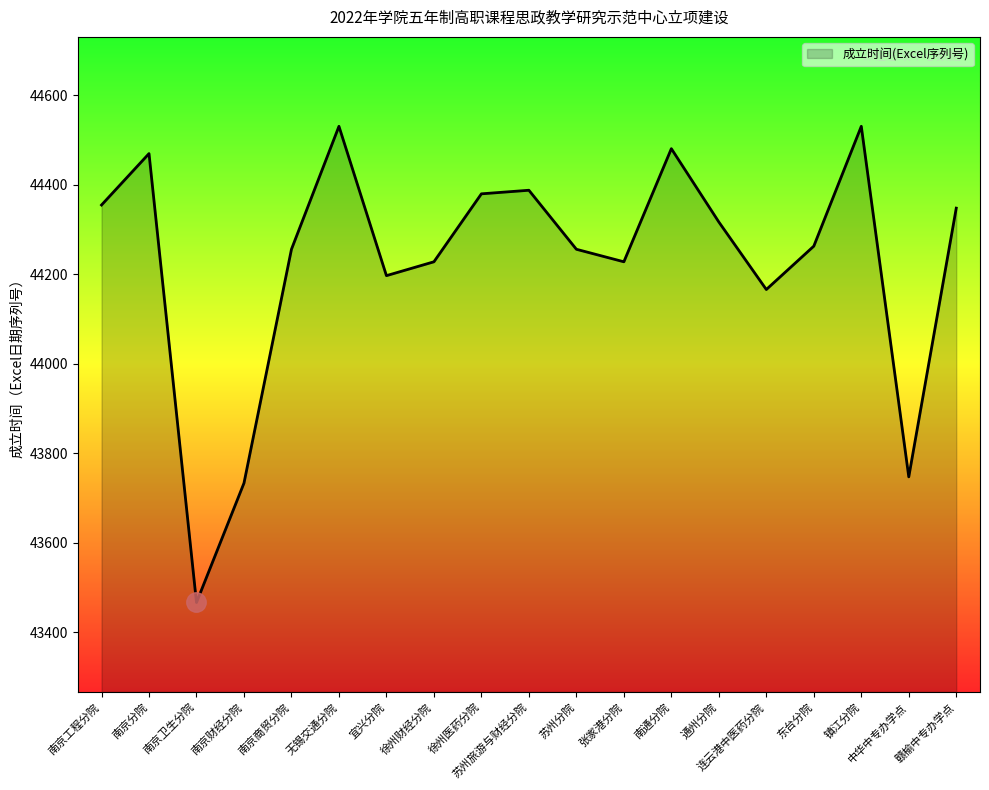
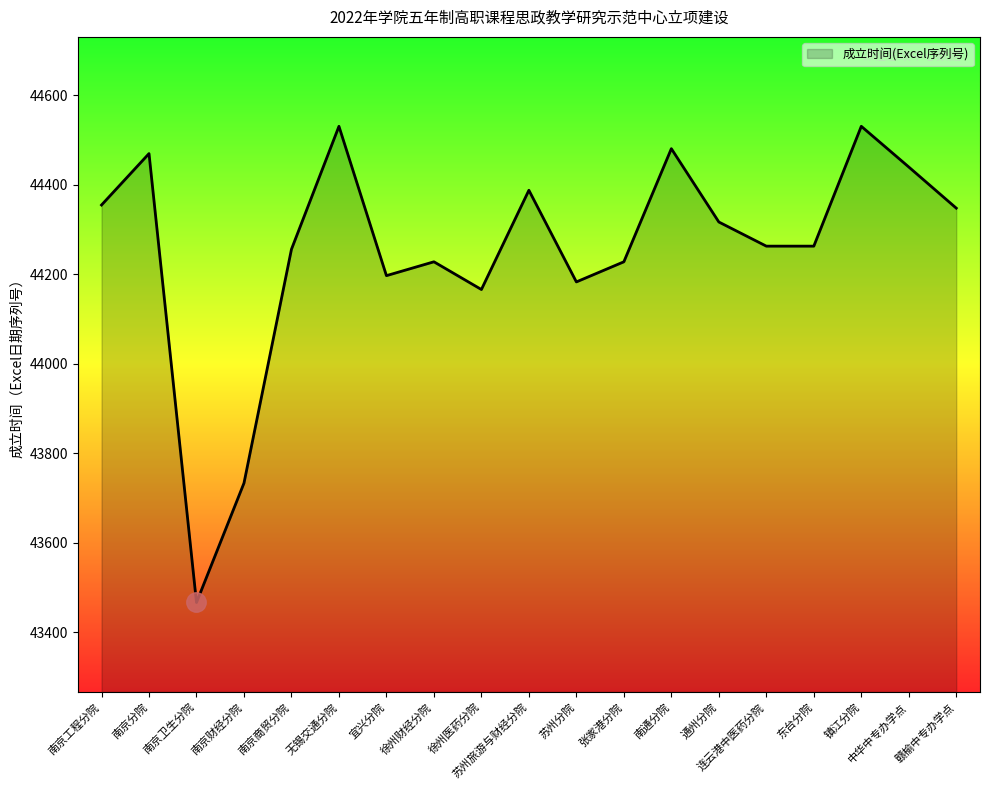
成立时间(Excel序列号), 徐州医药分院: 44380 -> 44170
成立时间(Excel序列号), 苏州分院: 44260 -> 44180
成立时间(Excel序列号), 连云港中医药分院: 44170 -> 44260
成立时间(Excel序列号), 中华中专办学点: 43750 -> 44440
